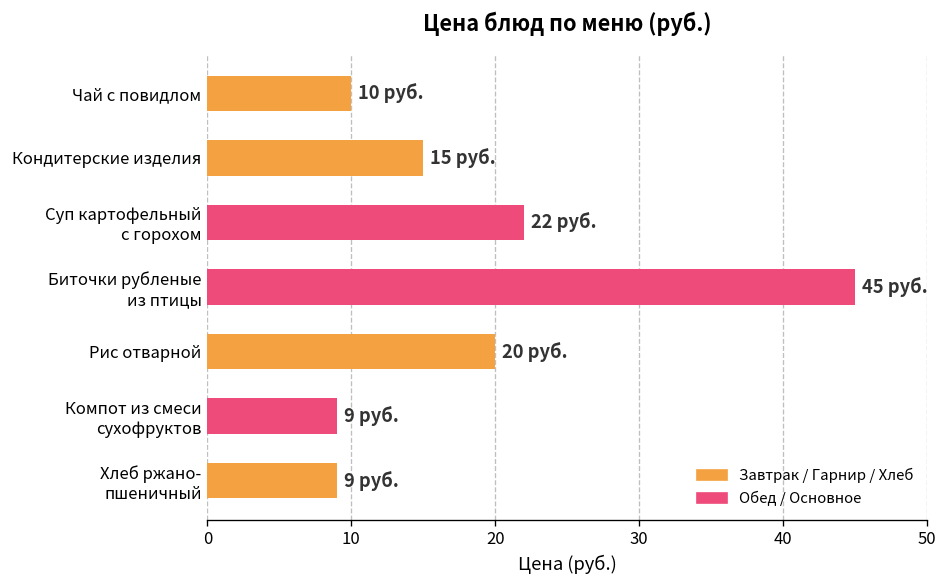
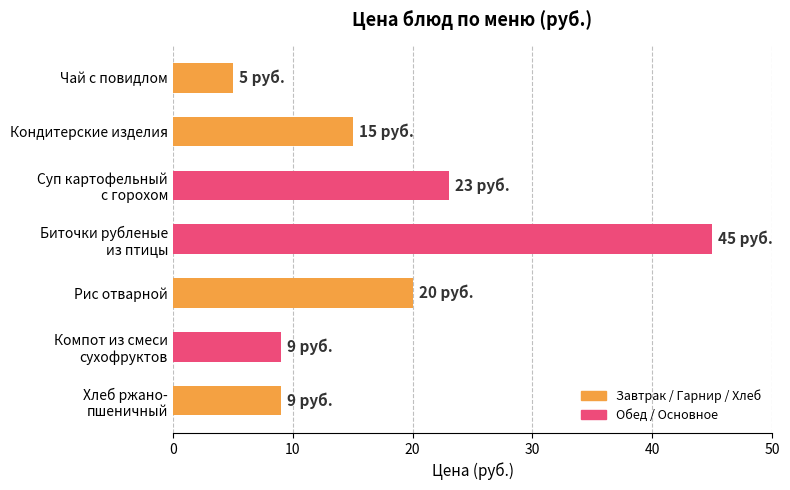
Чай с повидлом: 10 -> 5
Суп картофельный с горохом: 22 -> 23
